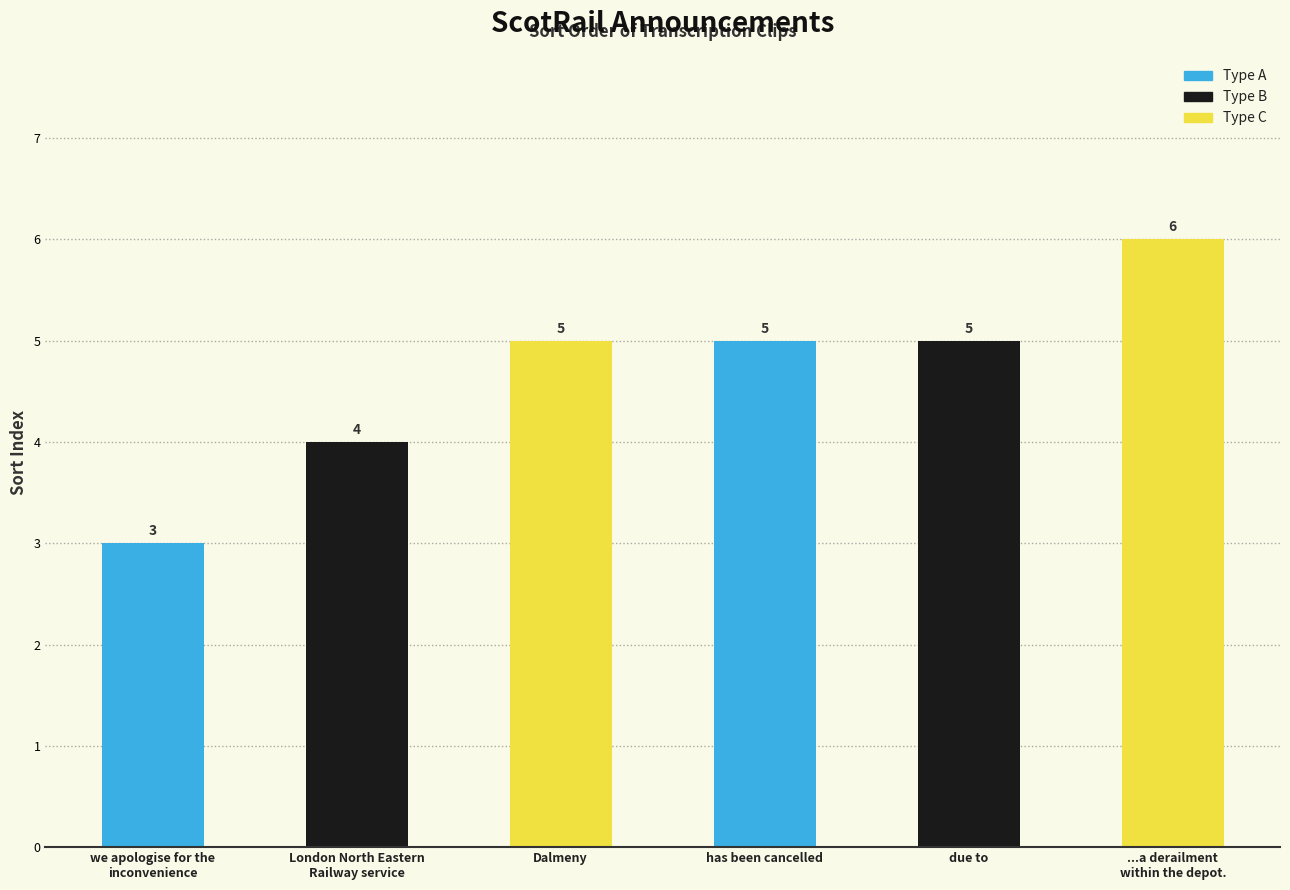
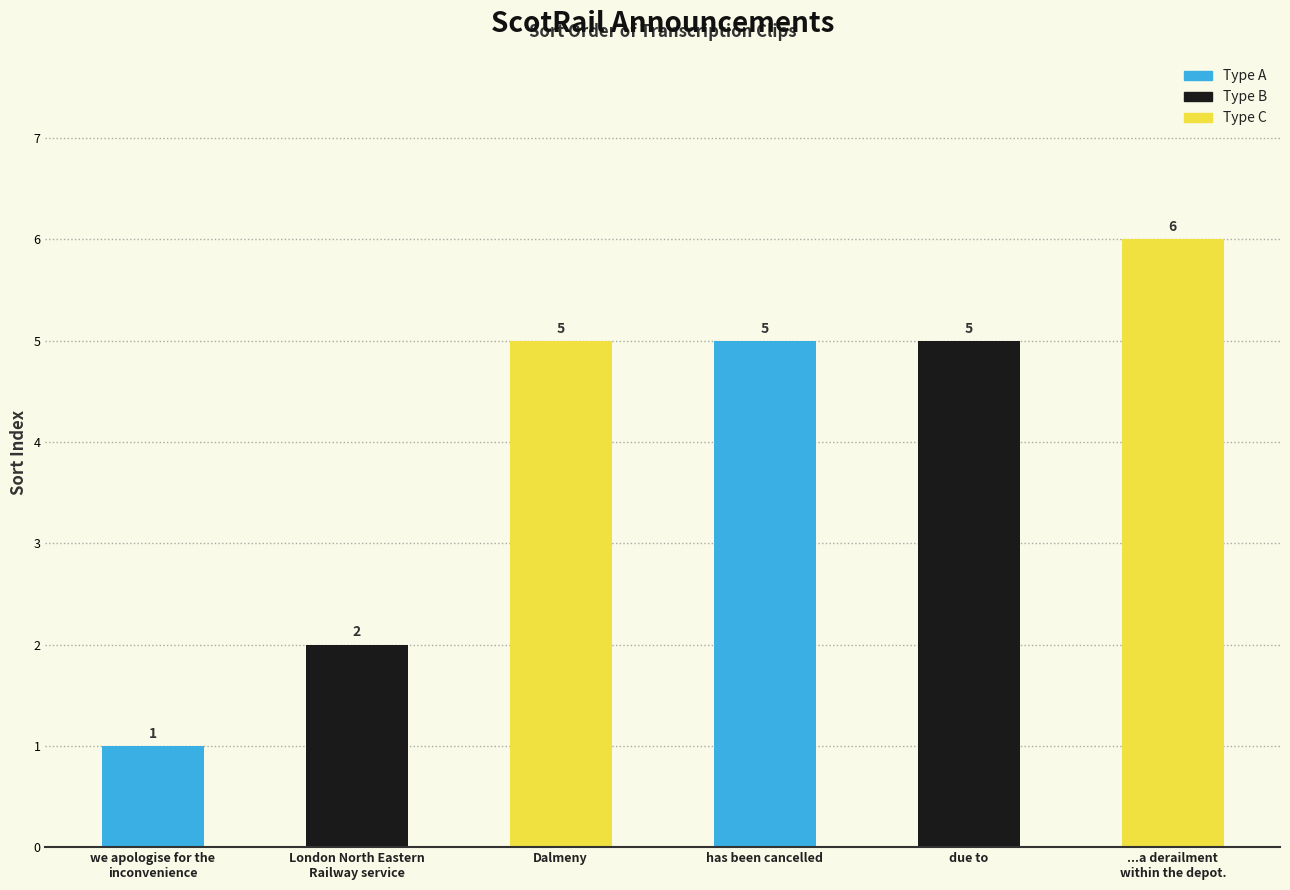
we apologise for the inconvenience: 3 -> 1
London North Eastern Railway service: 4 -> 2
